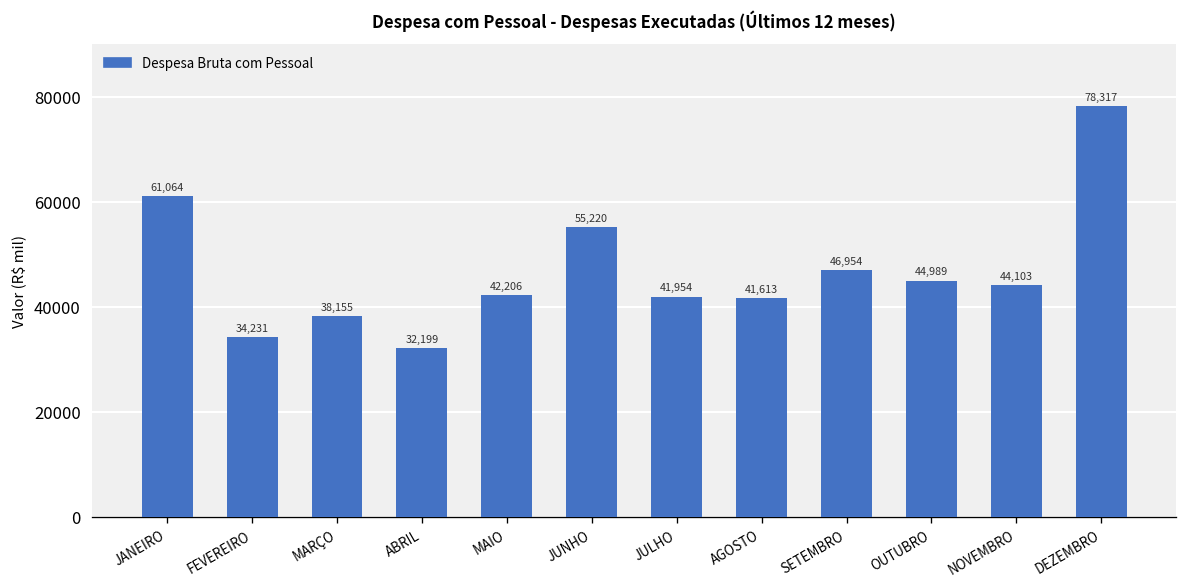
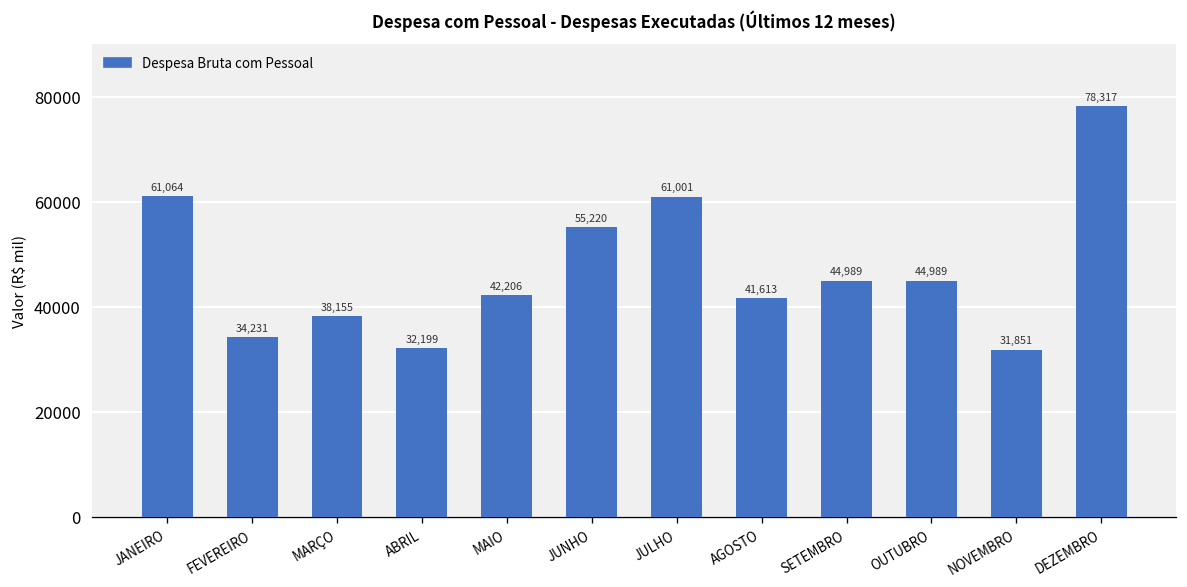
JULHO: 41,954 -> 61,001
SETEMBRO: 46,954 -> 44,989
NOVEMBRO: 44,103 -> 31,851
